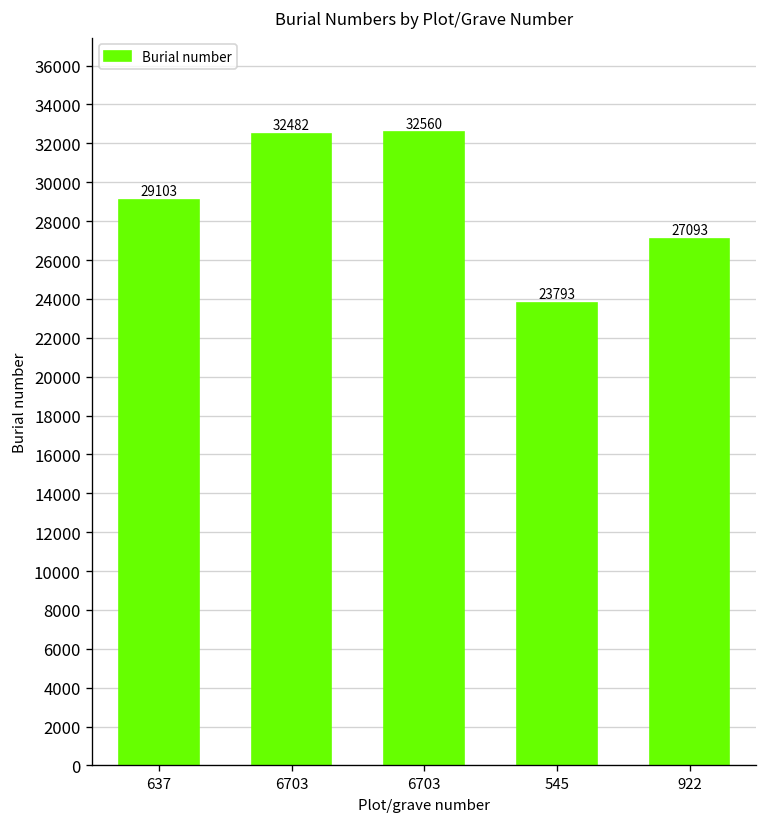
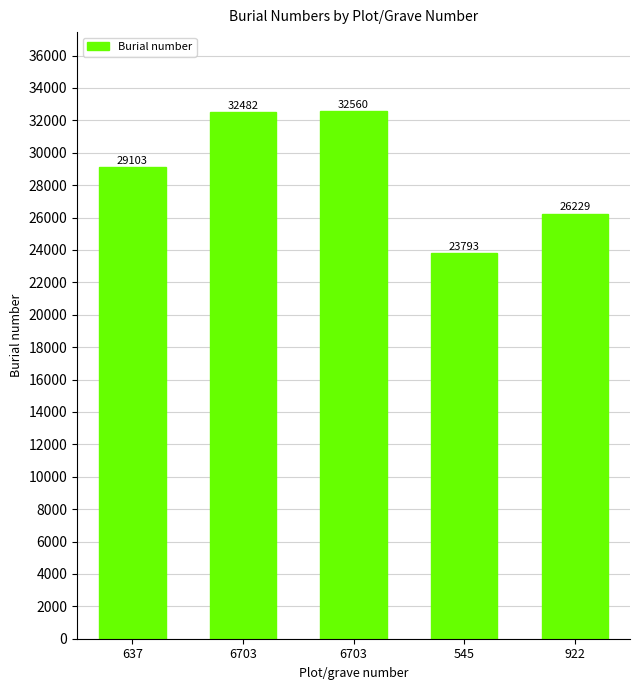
922: 27093 -> 26229
